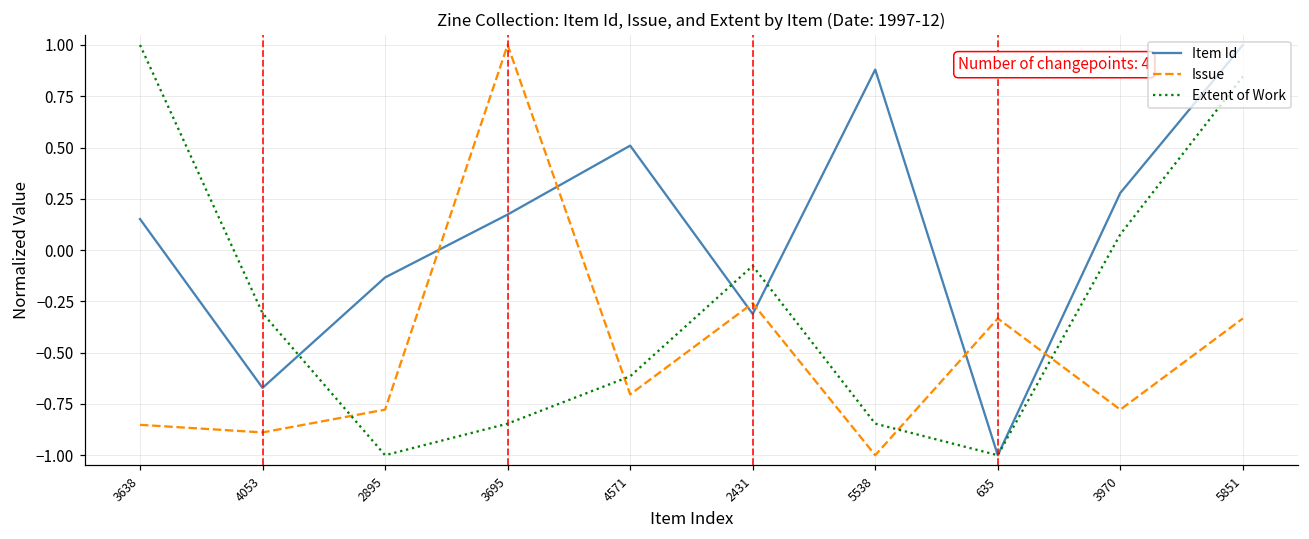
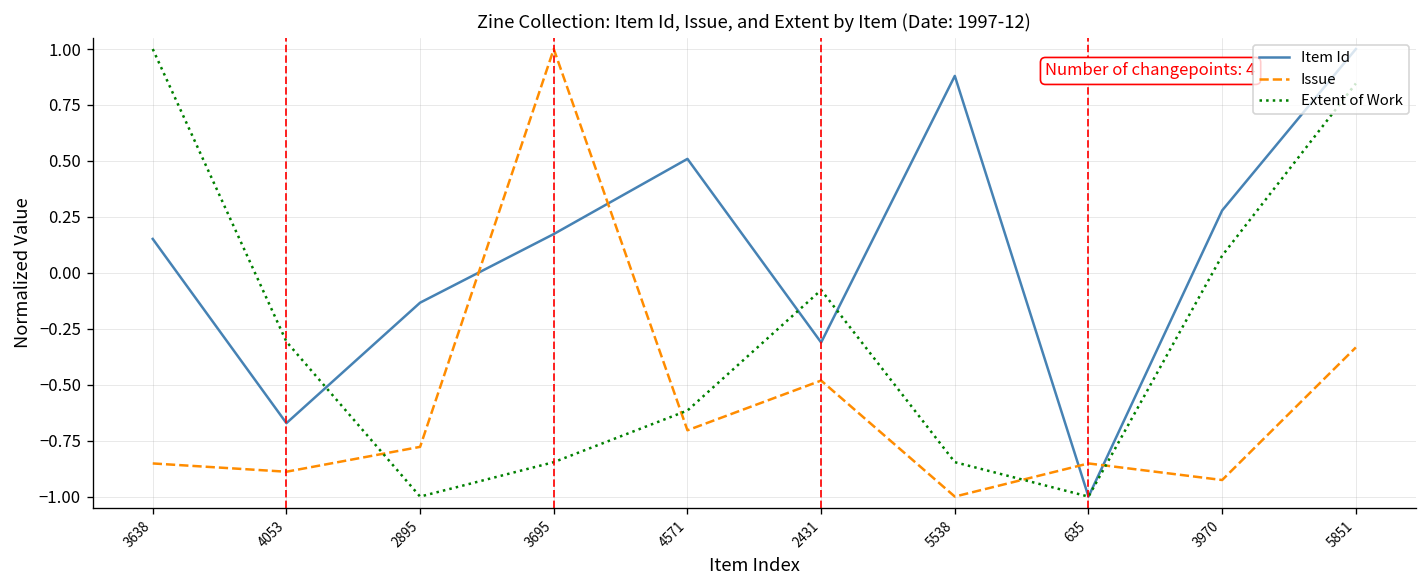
Issue, 2431: -0.26 -> -0.48
Issue, 635: -0.33 -> -0.85
Issue, 3970: -0.78 -> -0.93
